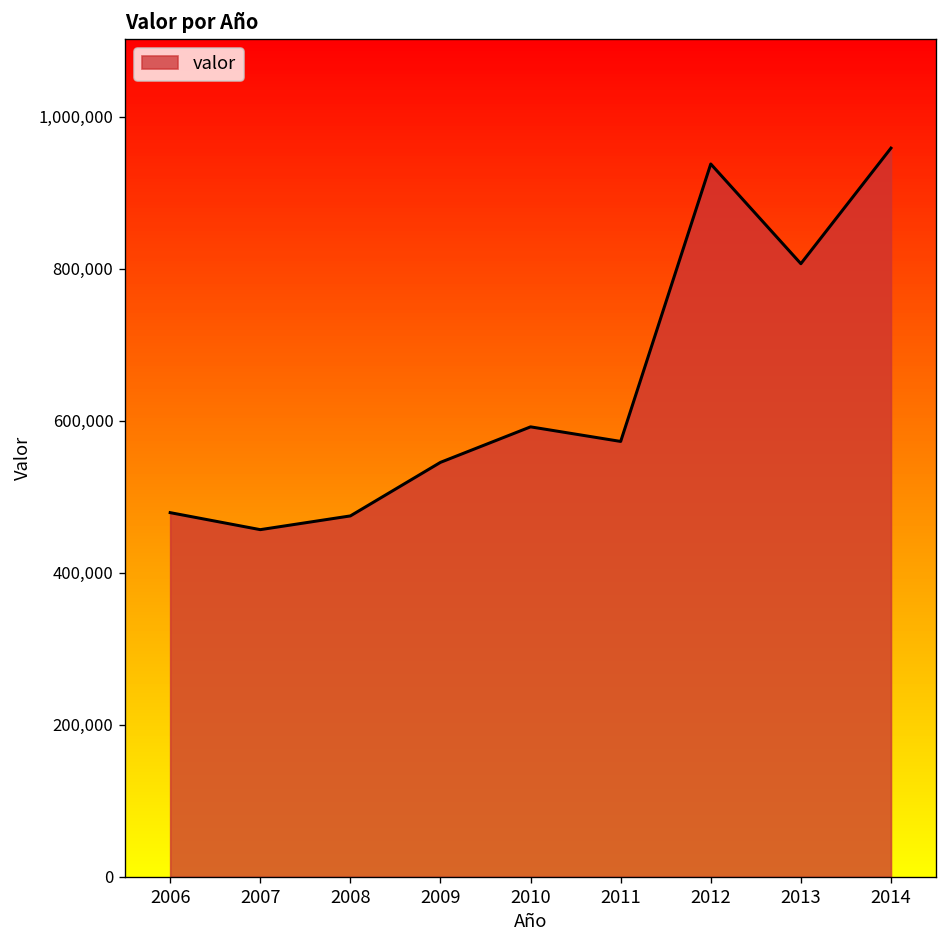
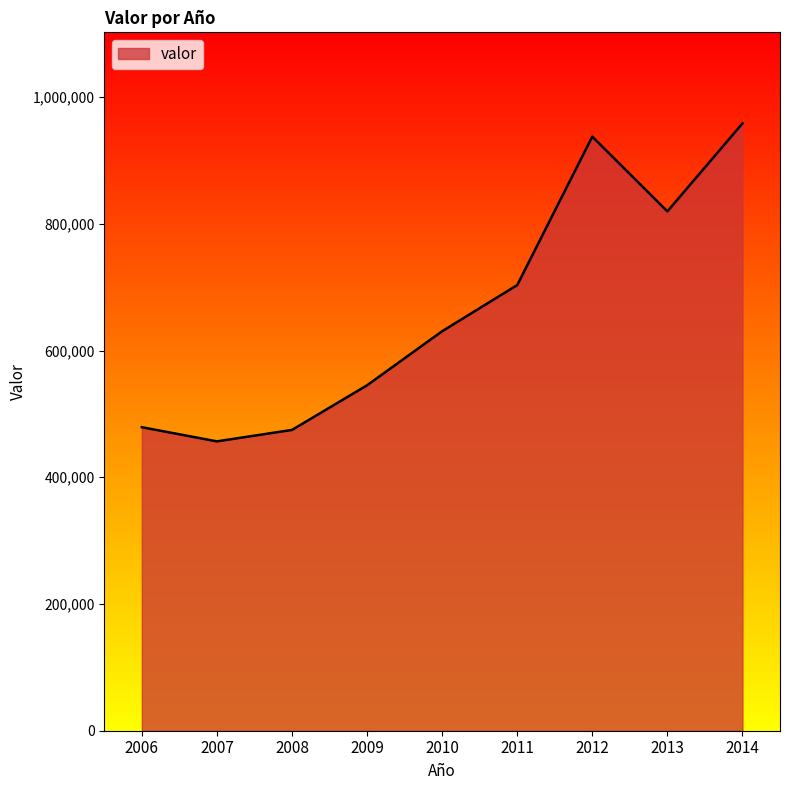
2010: 590,000 -> 630,000
2011: 570,000 -> 700,000
2013: 810,000 -> 820,000
